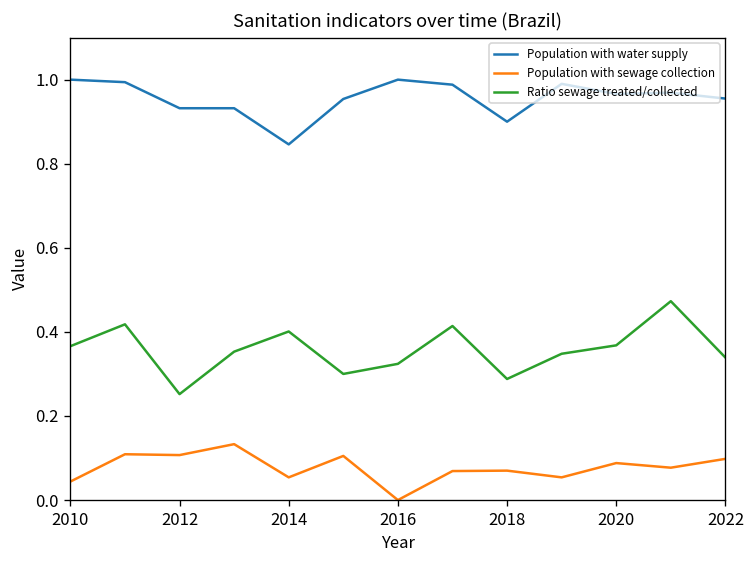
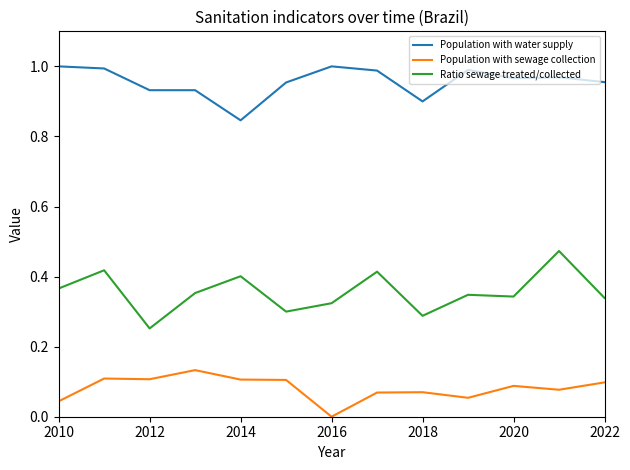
Population with sewage collection, 2014: 0.05 -> 0.11
Ratio sewage treated/collected, 2020: 0.37 -> 0.34
